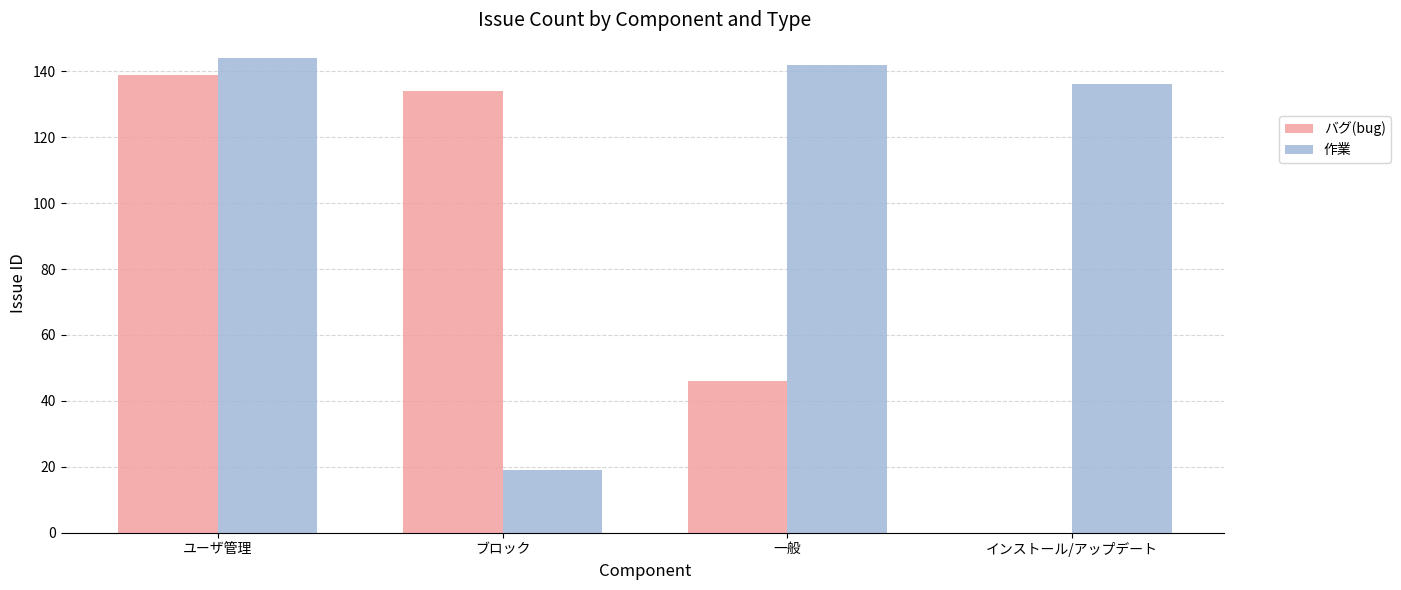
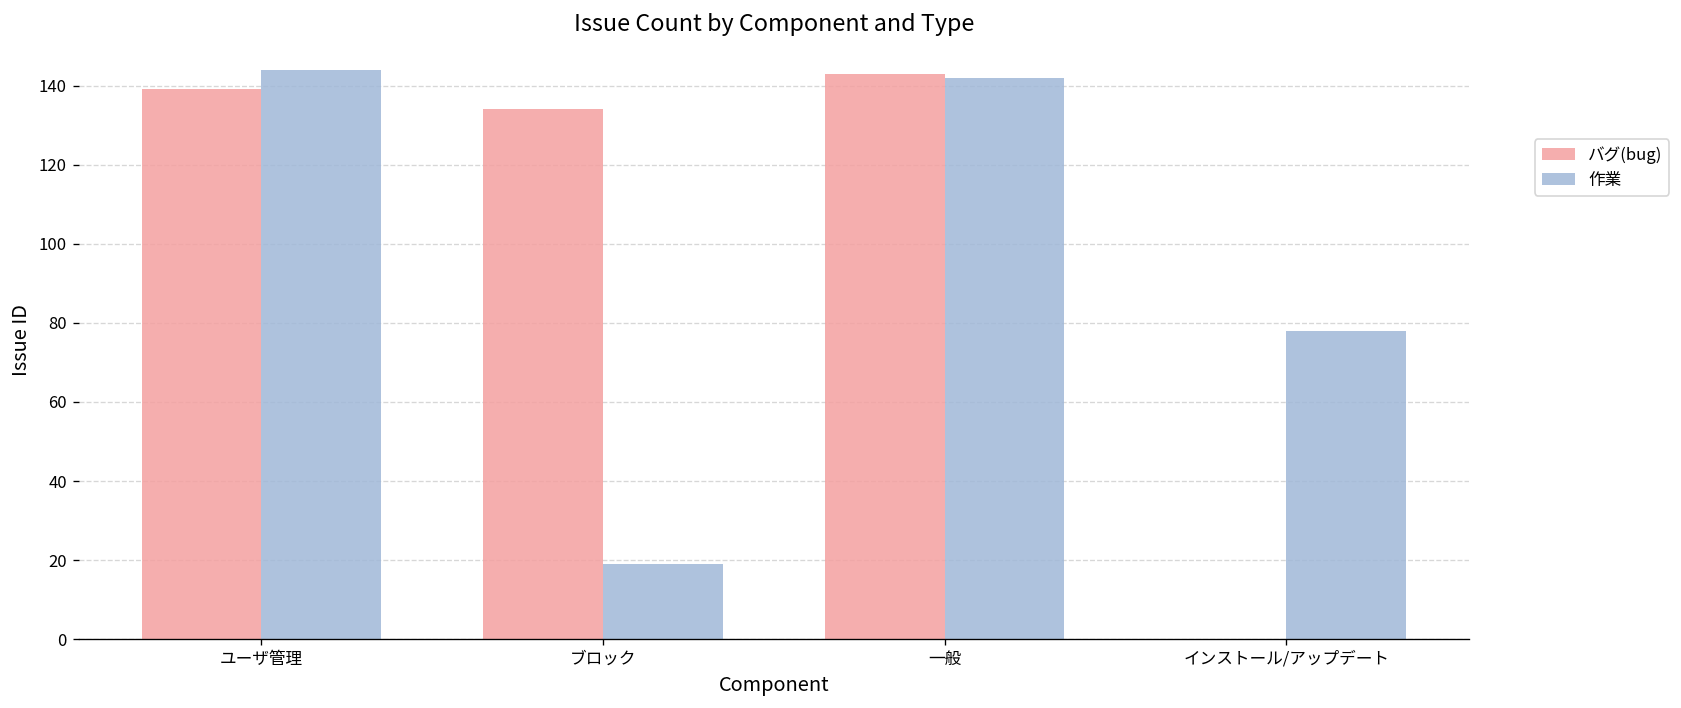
バグ(bug), 一般: 46 -> 143
作業, インストール/アップデート: 136 -> 78
